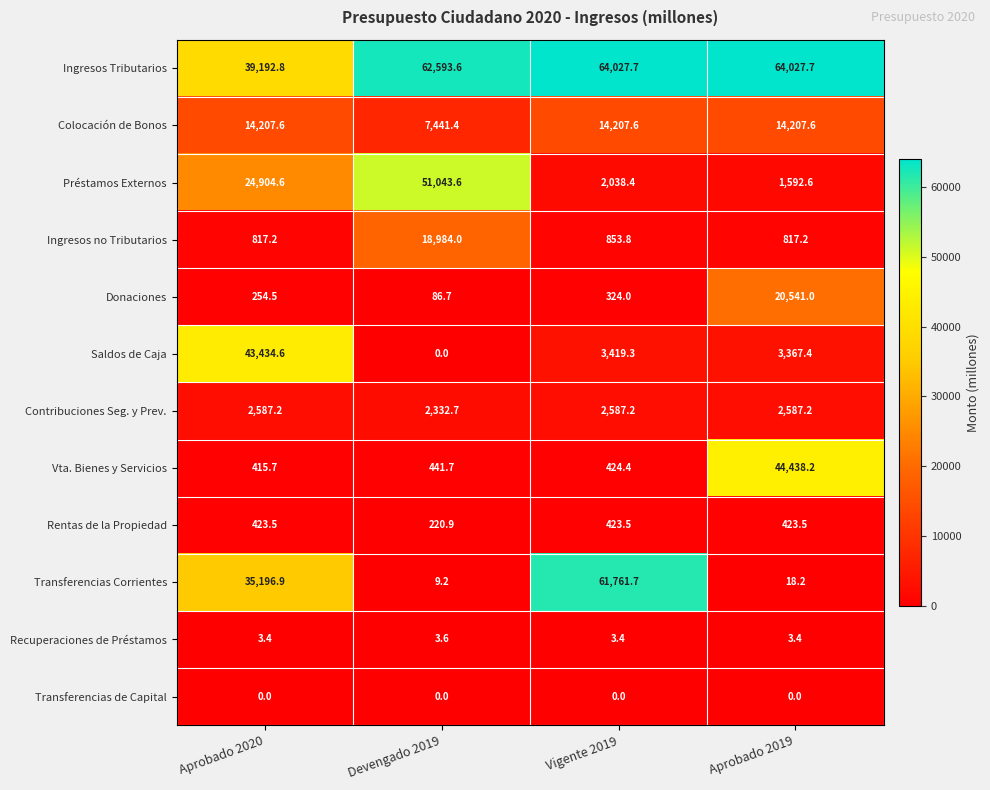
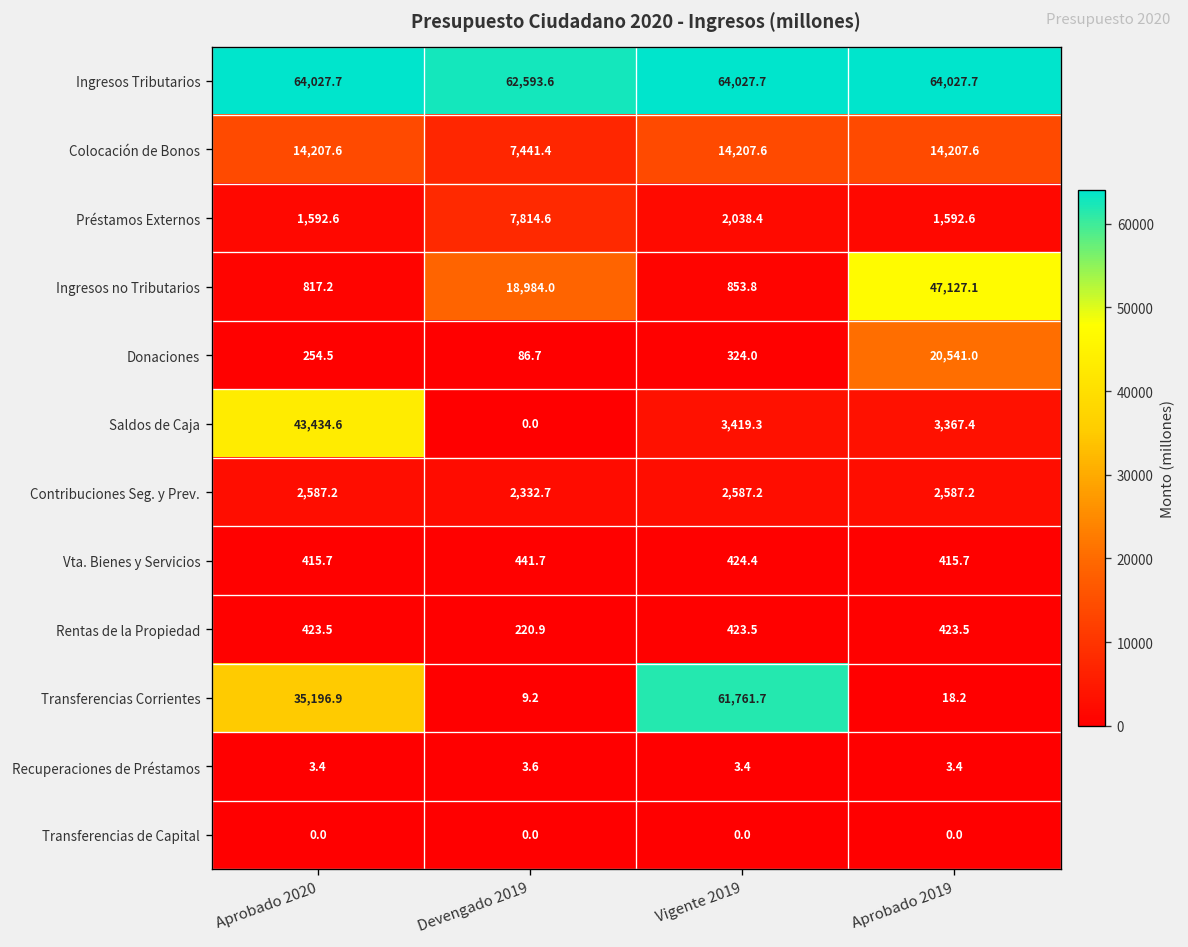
Ingresos Tributarios, Aprobado 2020: 39,192.8 -> 64,027.7
Préstamos Externos, Aprobado 2020: 24,904.6 -> 1,592.6
Préstamos Externos, Devengado 2019: 51,043.6 -> 7,814.6
Ingresos no Tributarios, Aprobado 2019: 817.2 -> 47,127.1
Vta. Bienes y Servicios, Aprobado 2019: 44,438.2 -> 415.7
